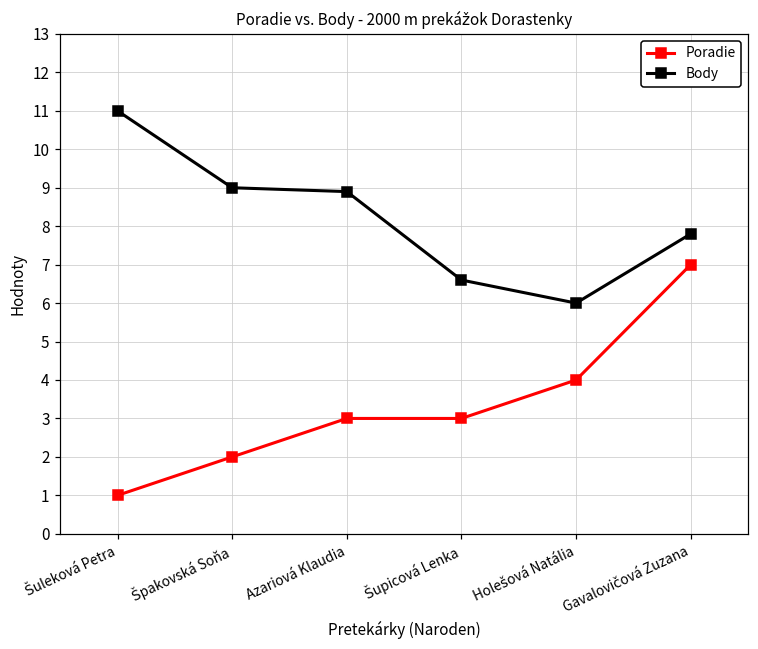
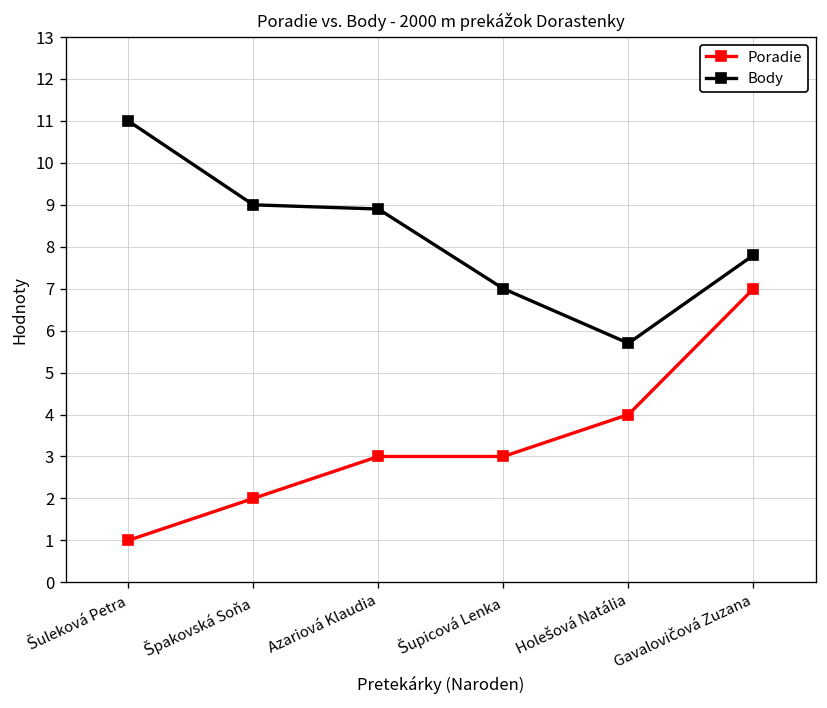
Body, Šupicová Lenka: 6.6 -> 7.0
Body, Holešová Natália: 6.0 -> 5.7
